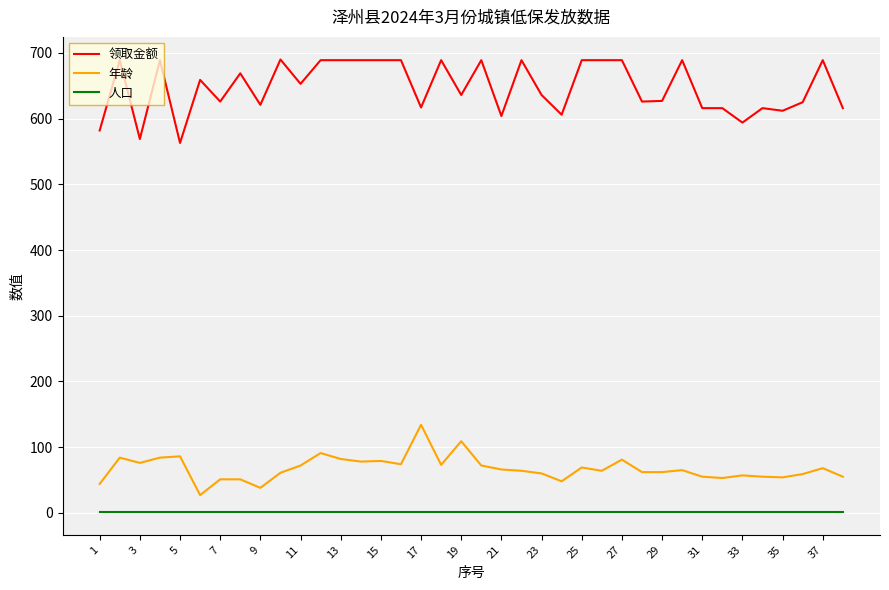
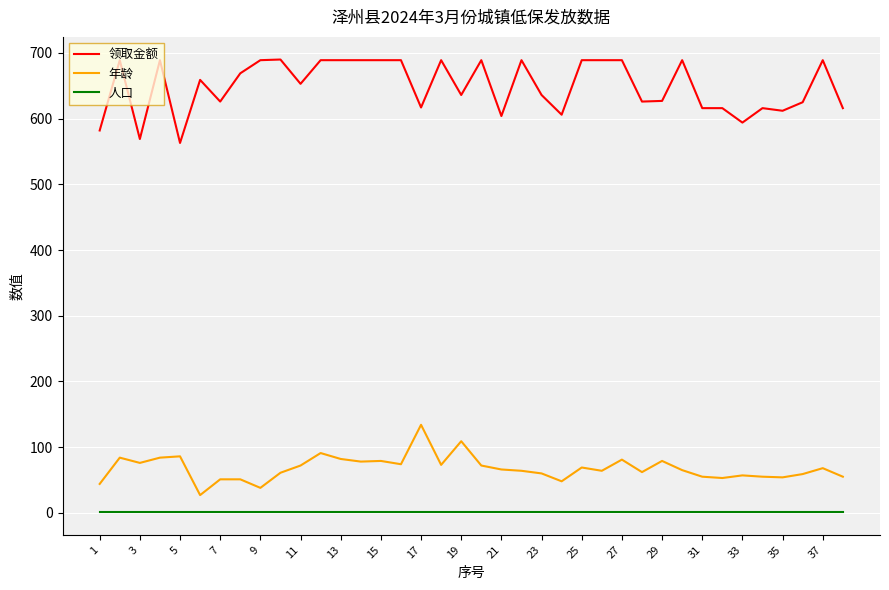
领取金额, 9: 620 -> 690
年龄, 29: 60 -> 80
